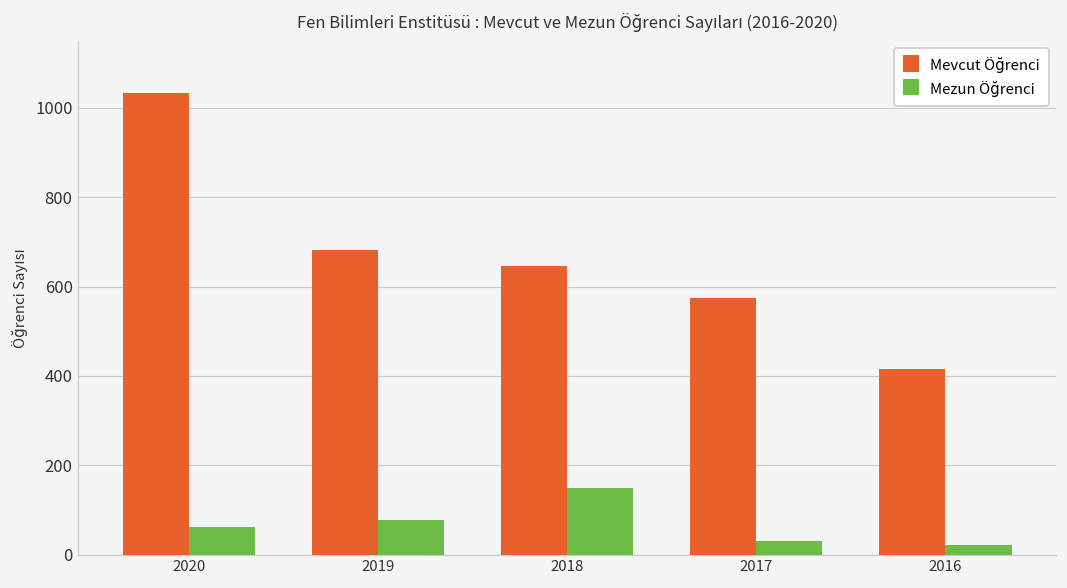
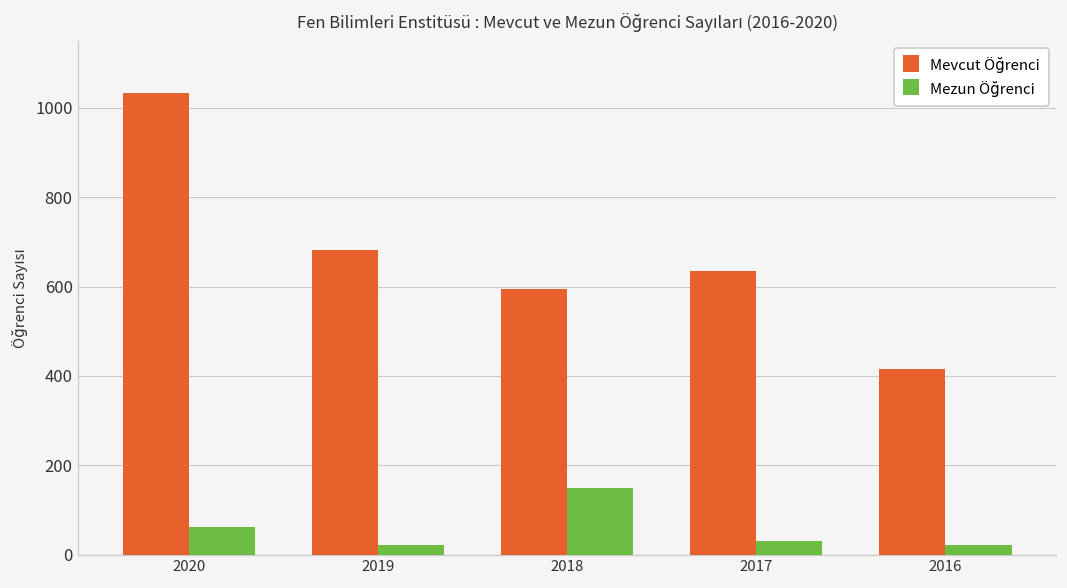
Mezun Öğrenci, 2019: 80 -> 20
Mevcut Öğrenci, 2018: 650 -> 590
Mevcut Öğrenci, 2017: 580 -> 630
